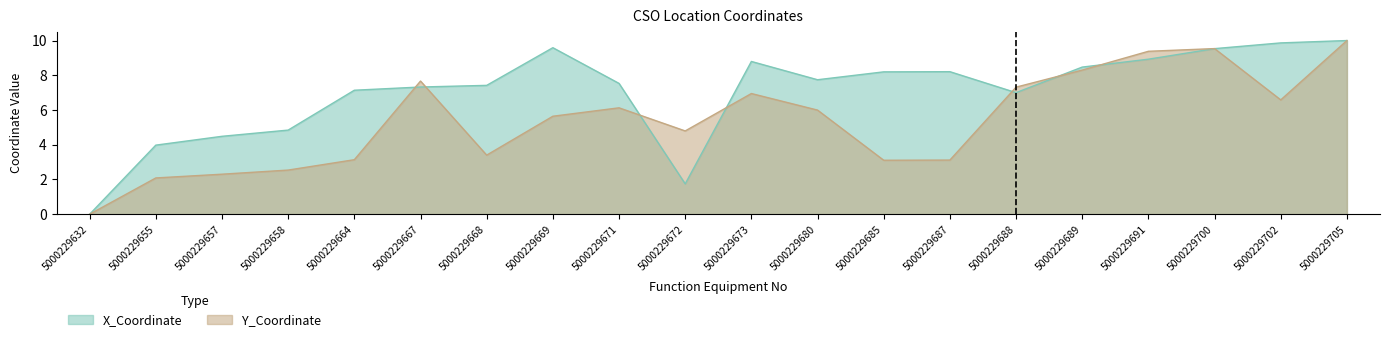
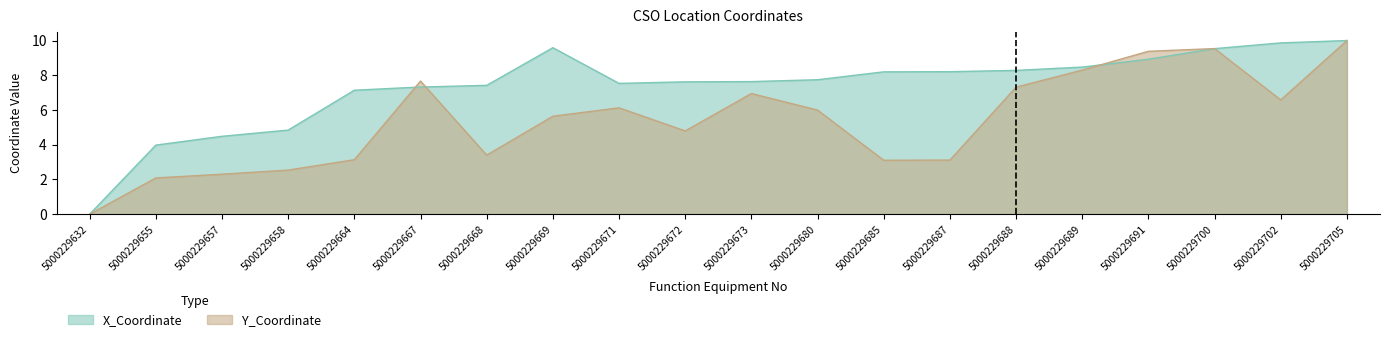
X_Coordinate, 5000229672: 1.7 -> 7.6
X_Coordinate, 5000229673: 8.8 -> 7.6
X_Coordinate, 5000229688: 7.0 -> 8.3
